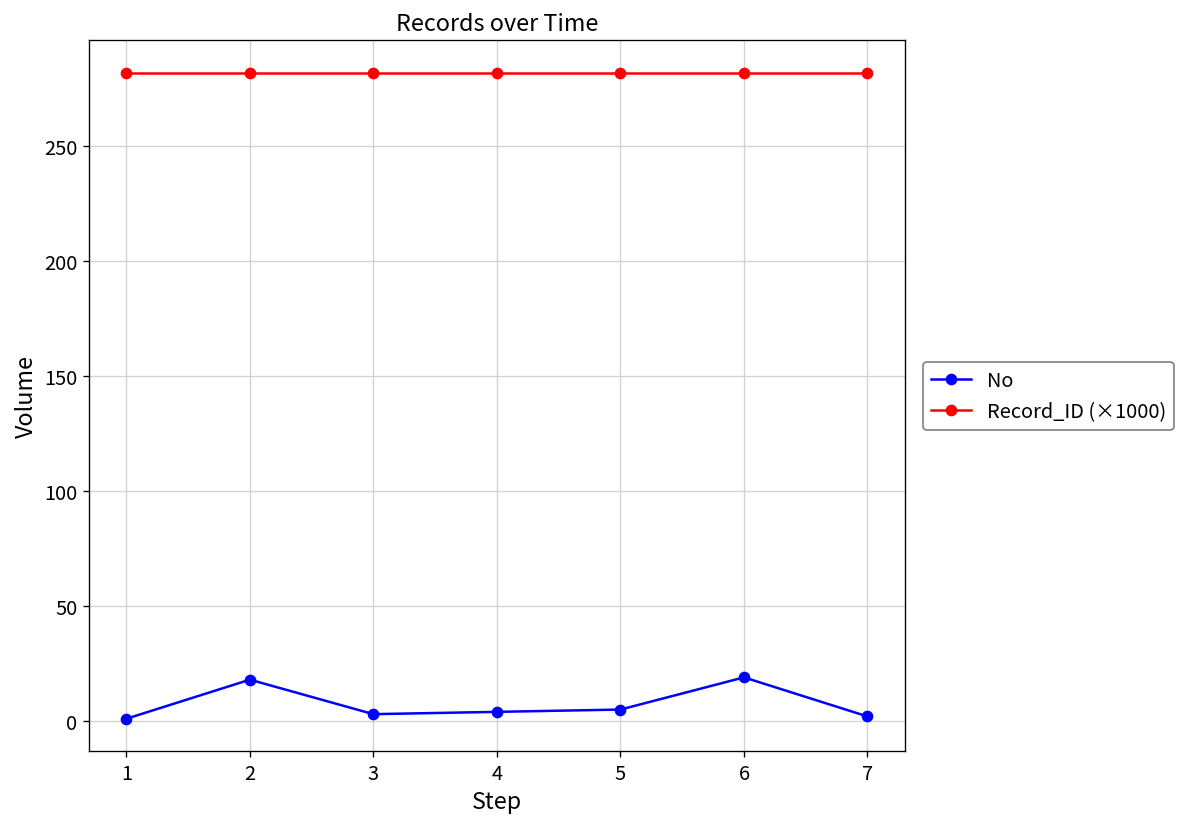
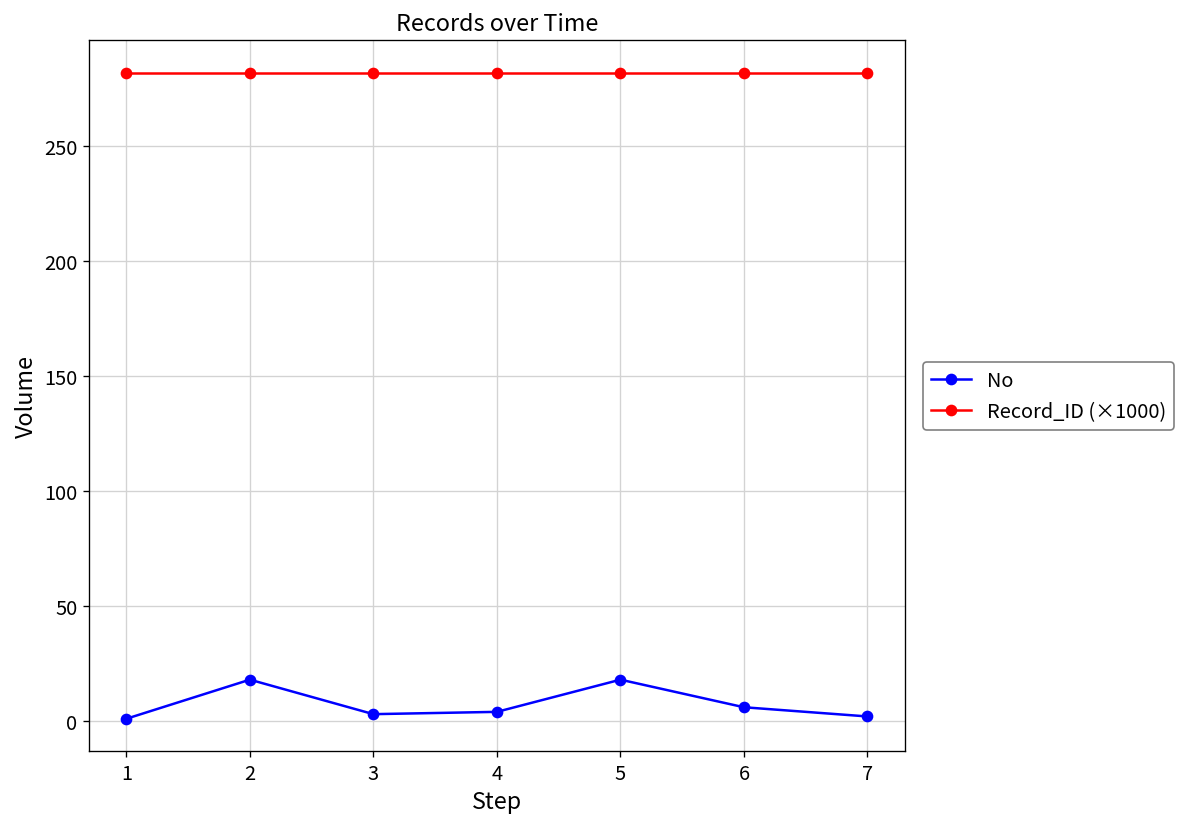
No, 5: 5 -> 18
No, 6: 19 -> 6
